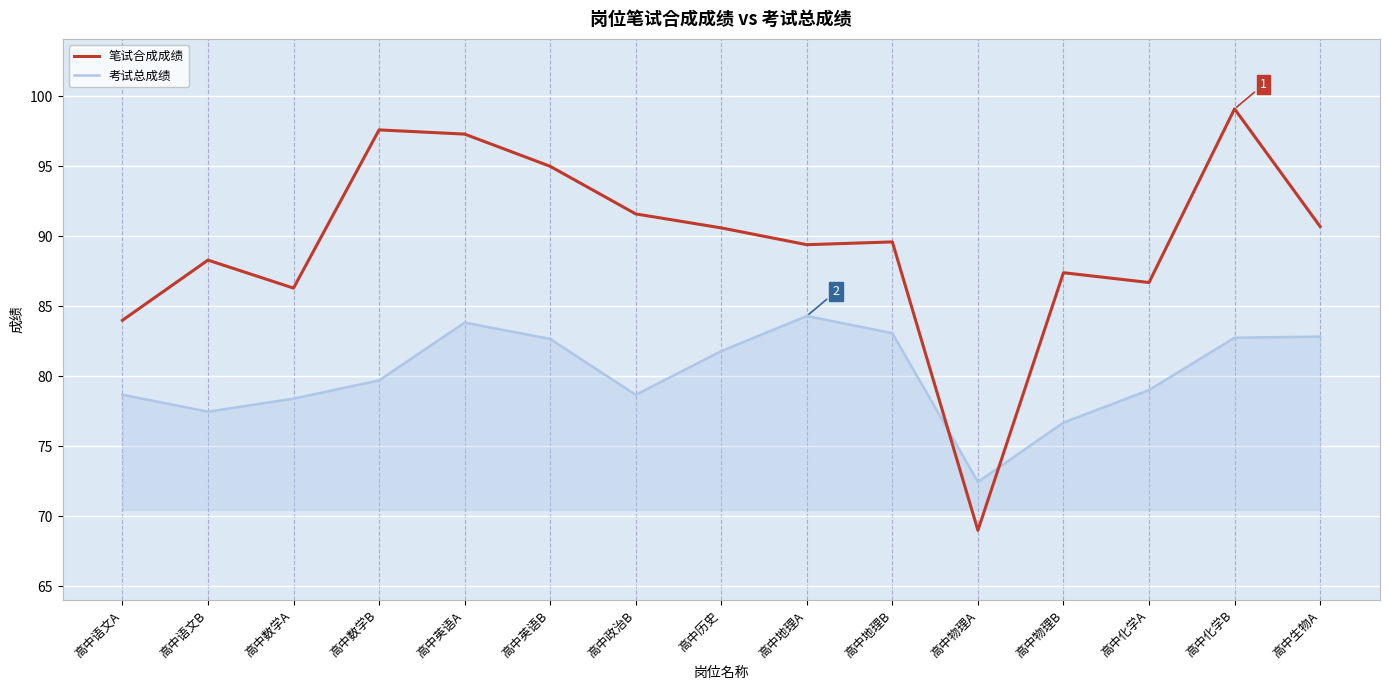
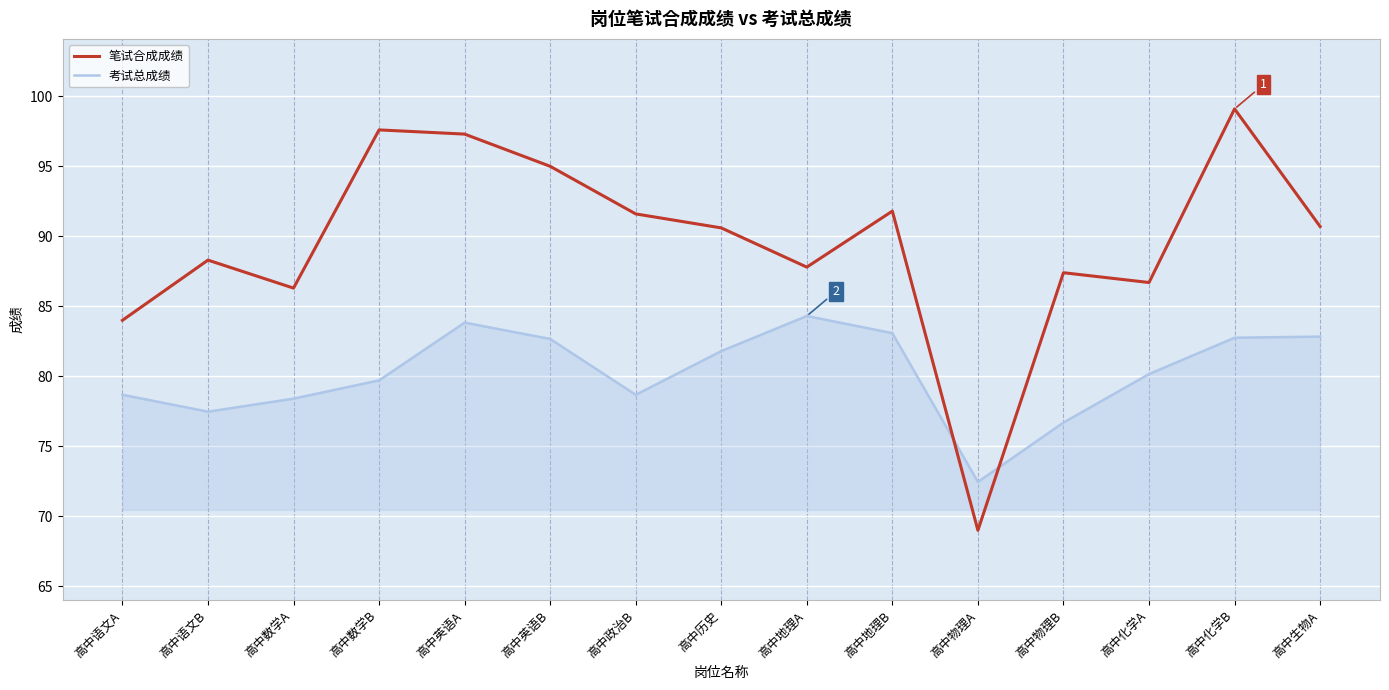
笔试合成成绩, 高中地理A: 89.4 -> 87.8
笔试合成成绩, 高中地理B: 89.6 -> 91.8
考试总成绩, 高中化学A: 79.0 -> 80.2
